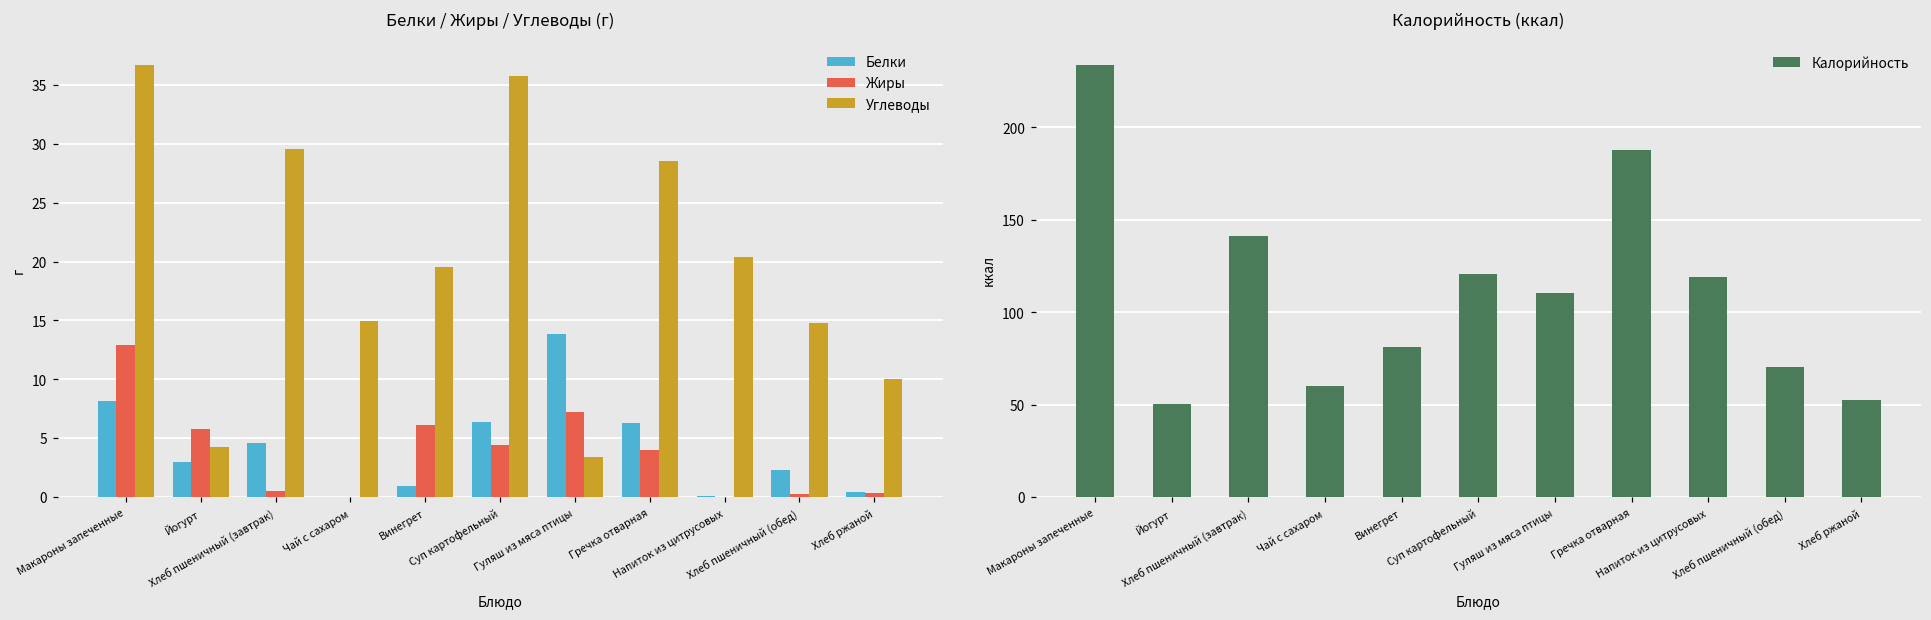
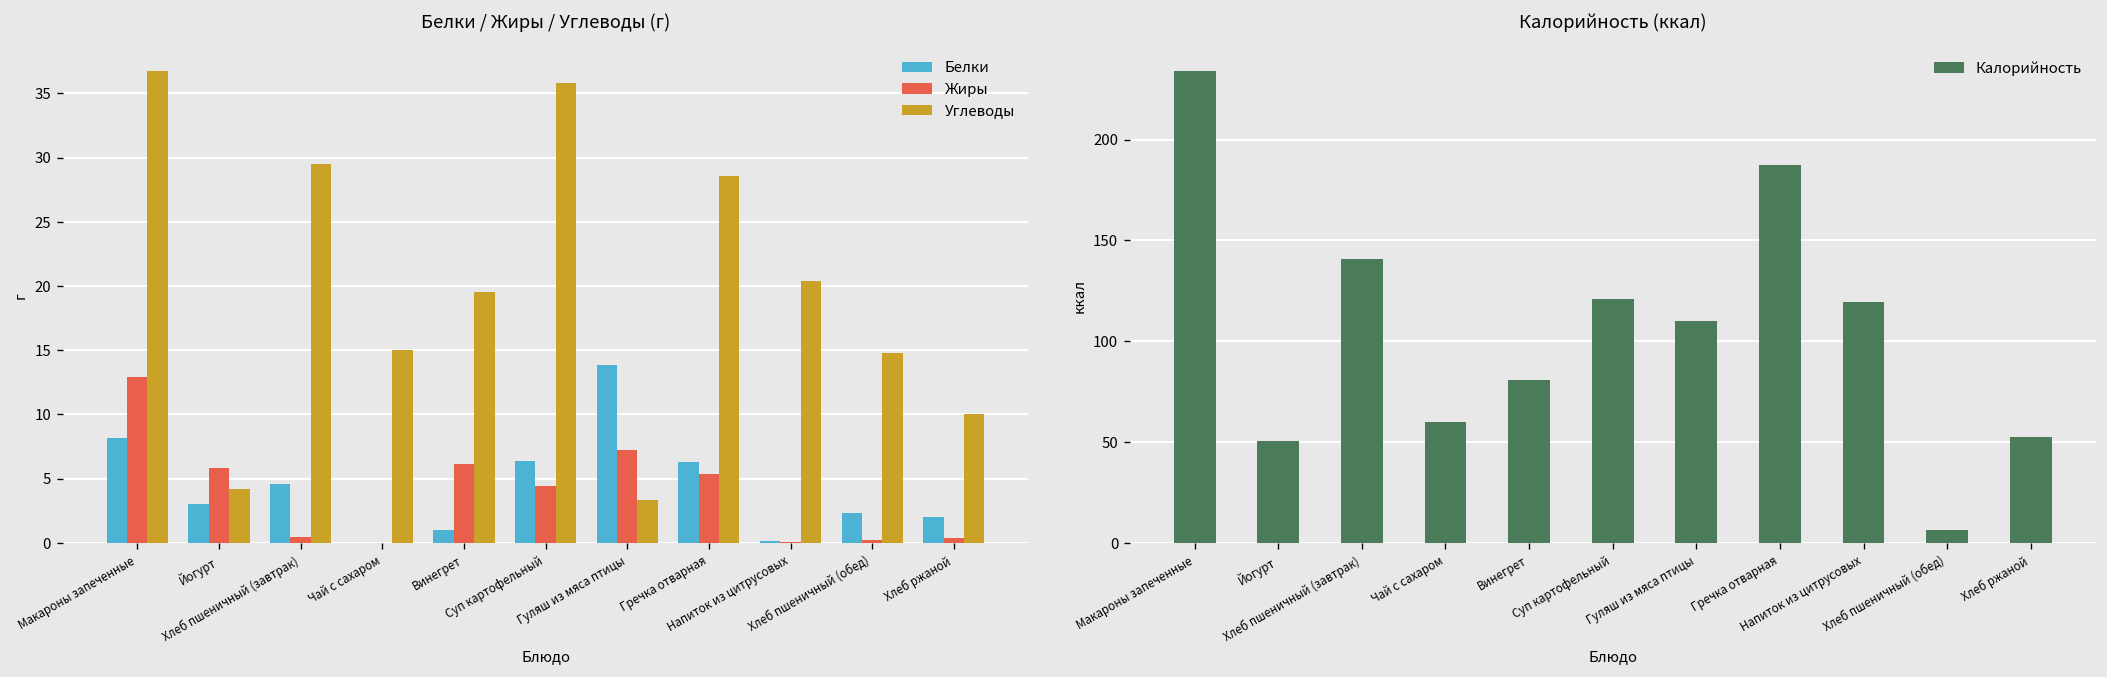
Белки / Жиры / Углеводы (г), Жиры, Гречка отварная: 4.0 -> 5.4
Белки / Жиры / Углеводы (г), Белки, Хлеб ржаной: 0.4 -> 2.0
Калорийность (ккал), Хлеб пшеничный (обед): 71 -> 6
